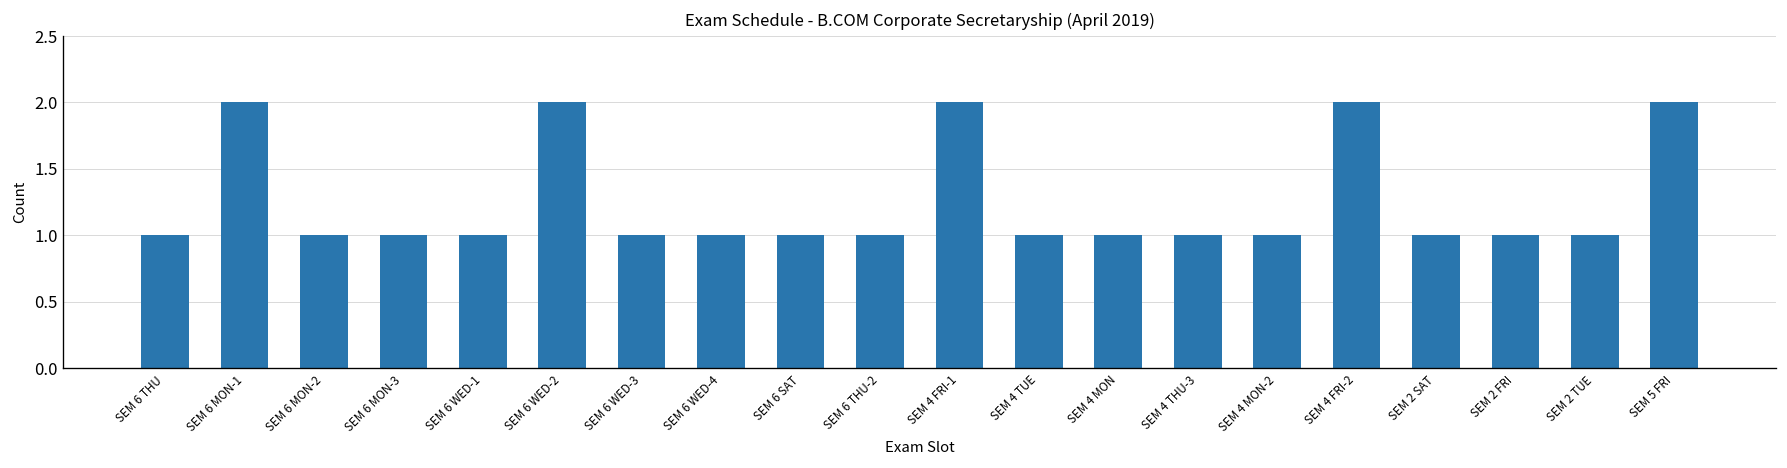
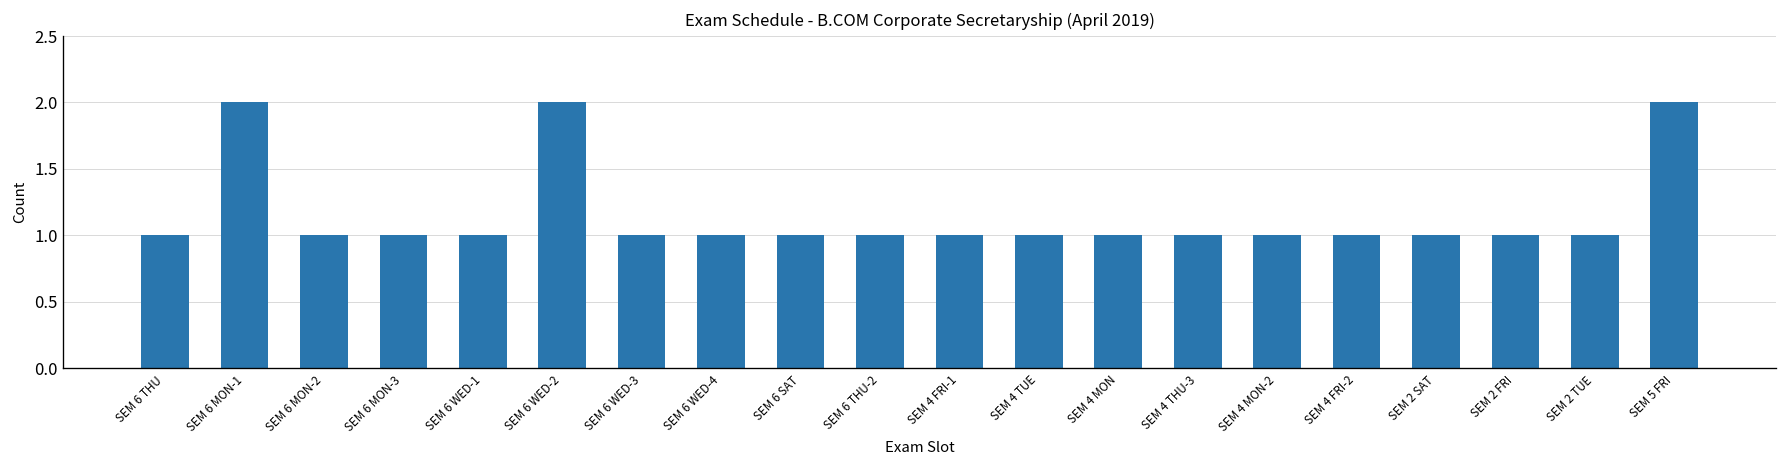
SEM 4 FRI-1: 2 -> 1
SEM 4 FRI-2: 2 -> 1
